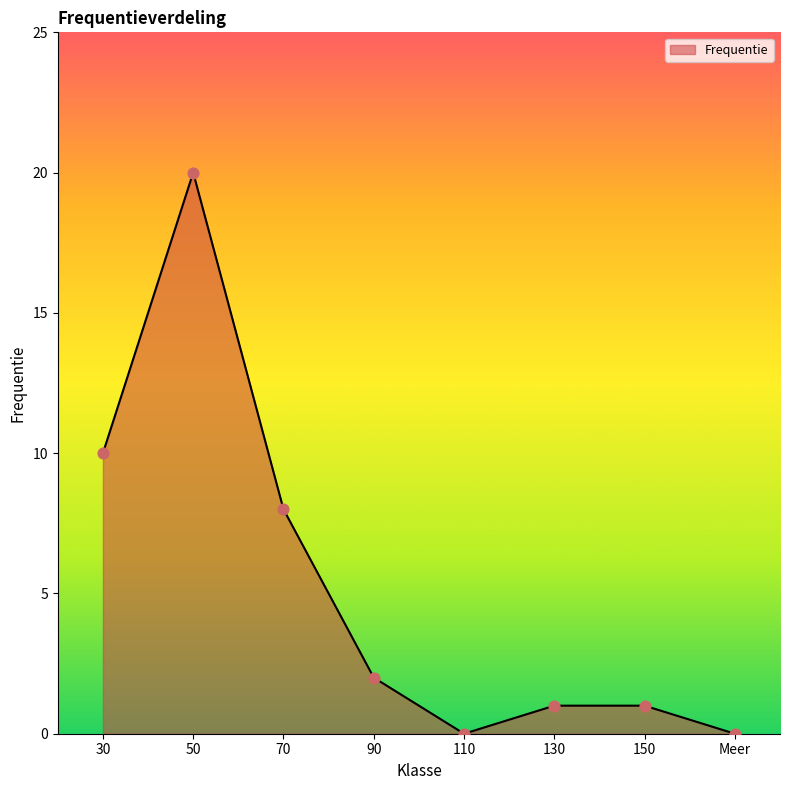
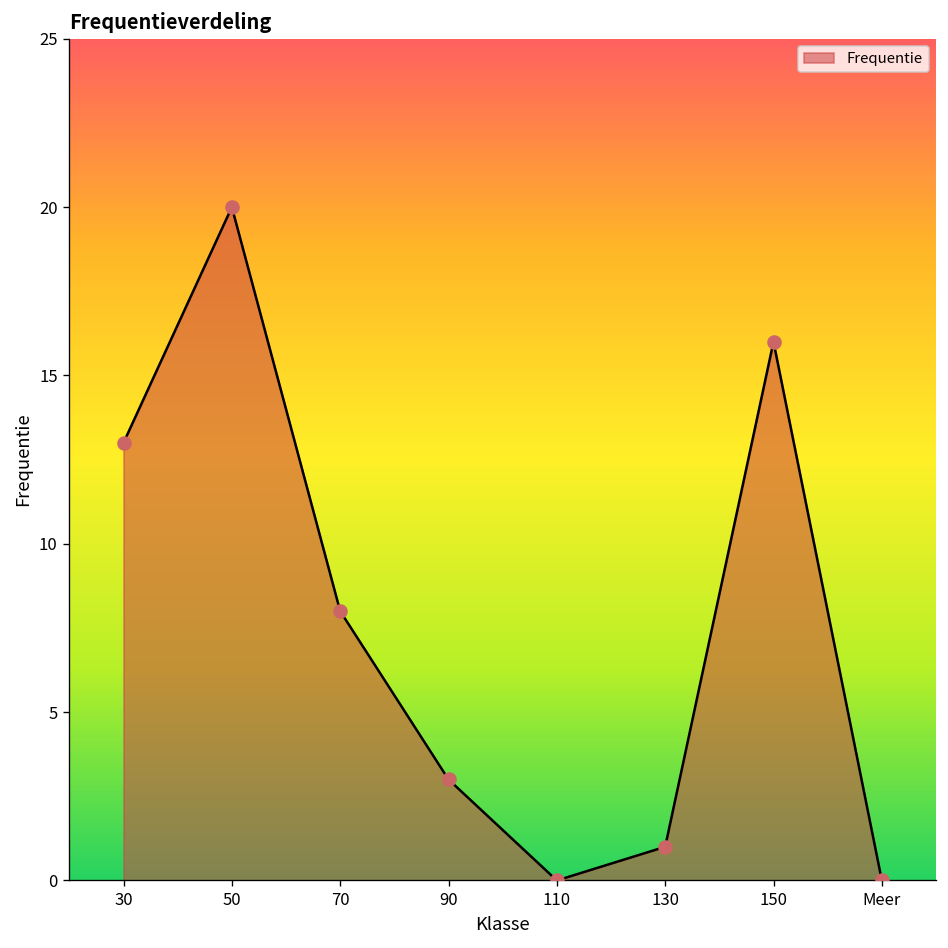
30: 10 -> 13
90: 2 -> 3
150: 1 -> 16
